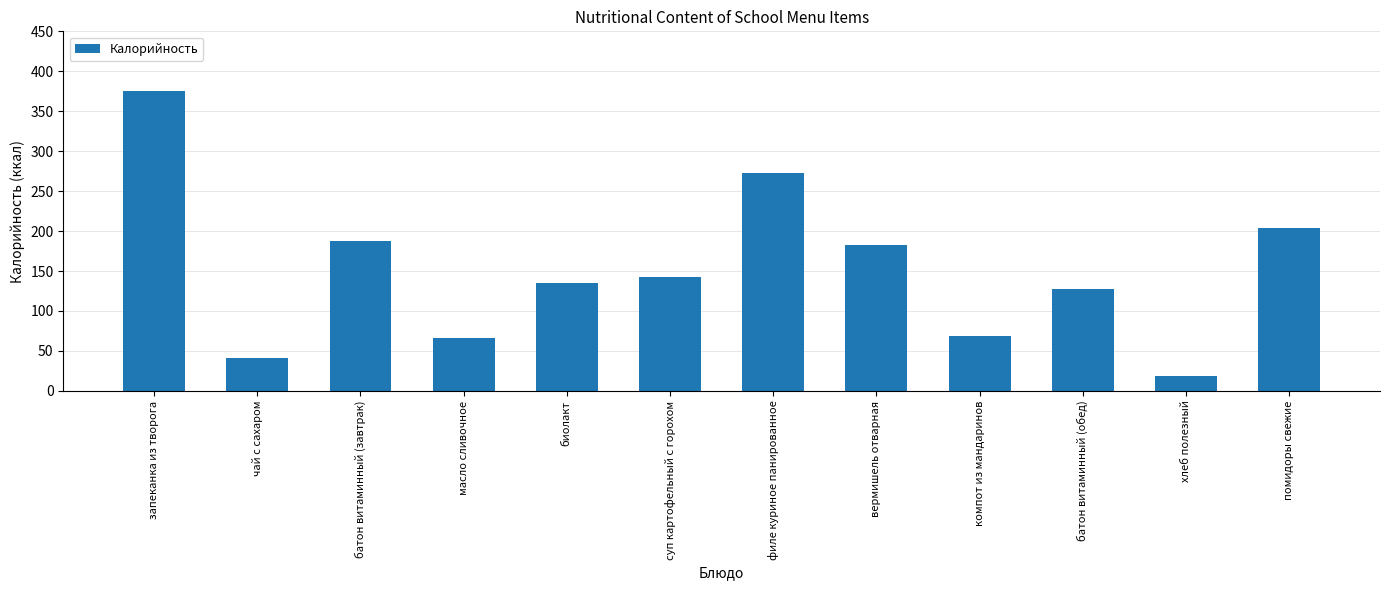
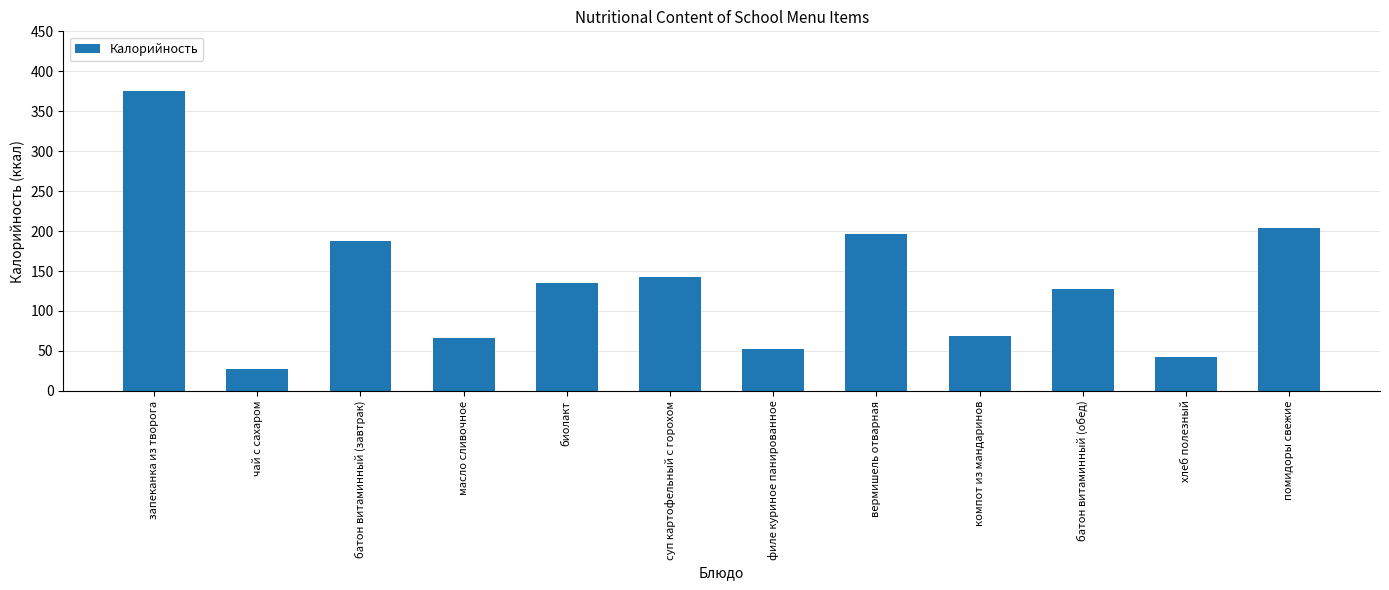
чай с сахаром: 40 -> 30
филе куриное панированное: 270 -> 50
вермишель отварная: 180 -> 200
хлеб полезный: 20 -> 40
